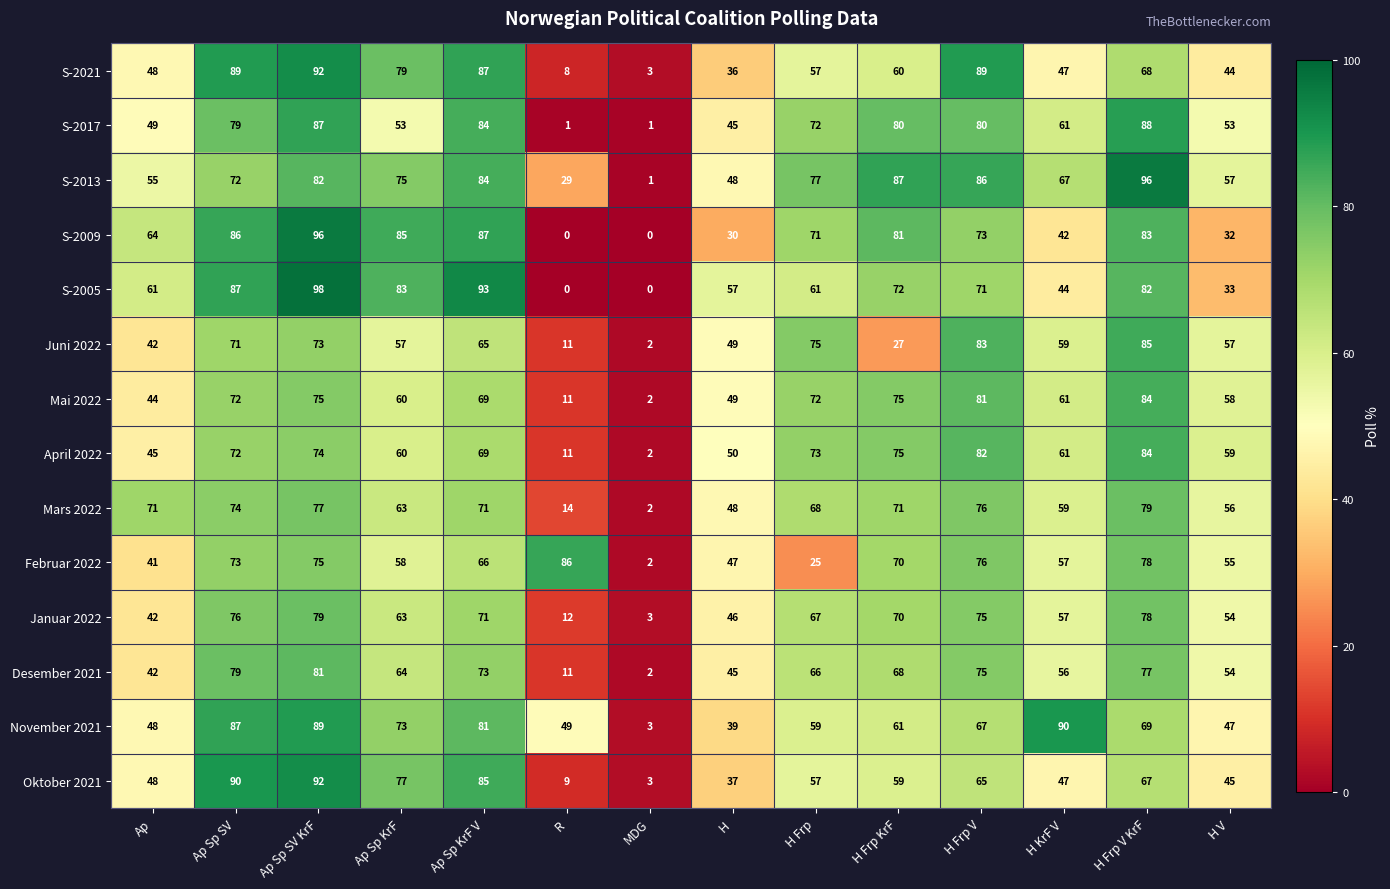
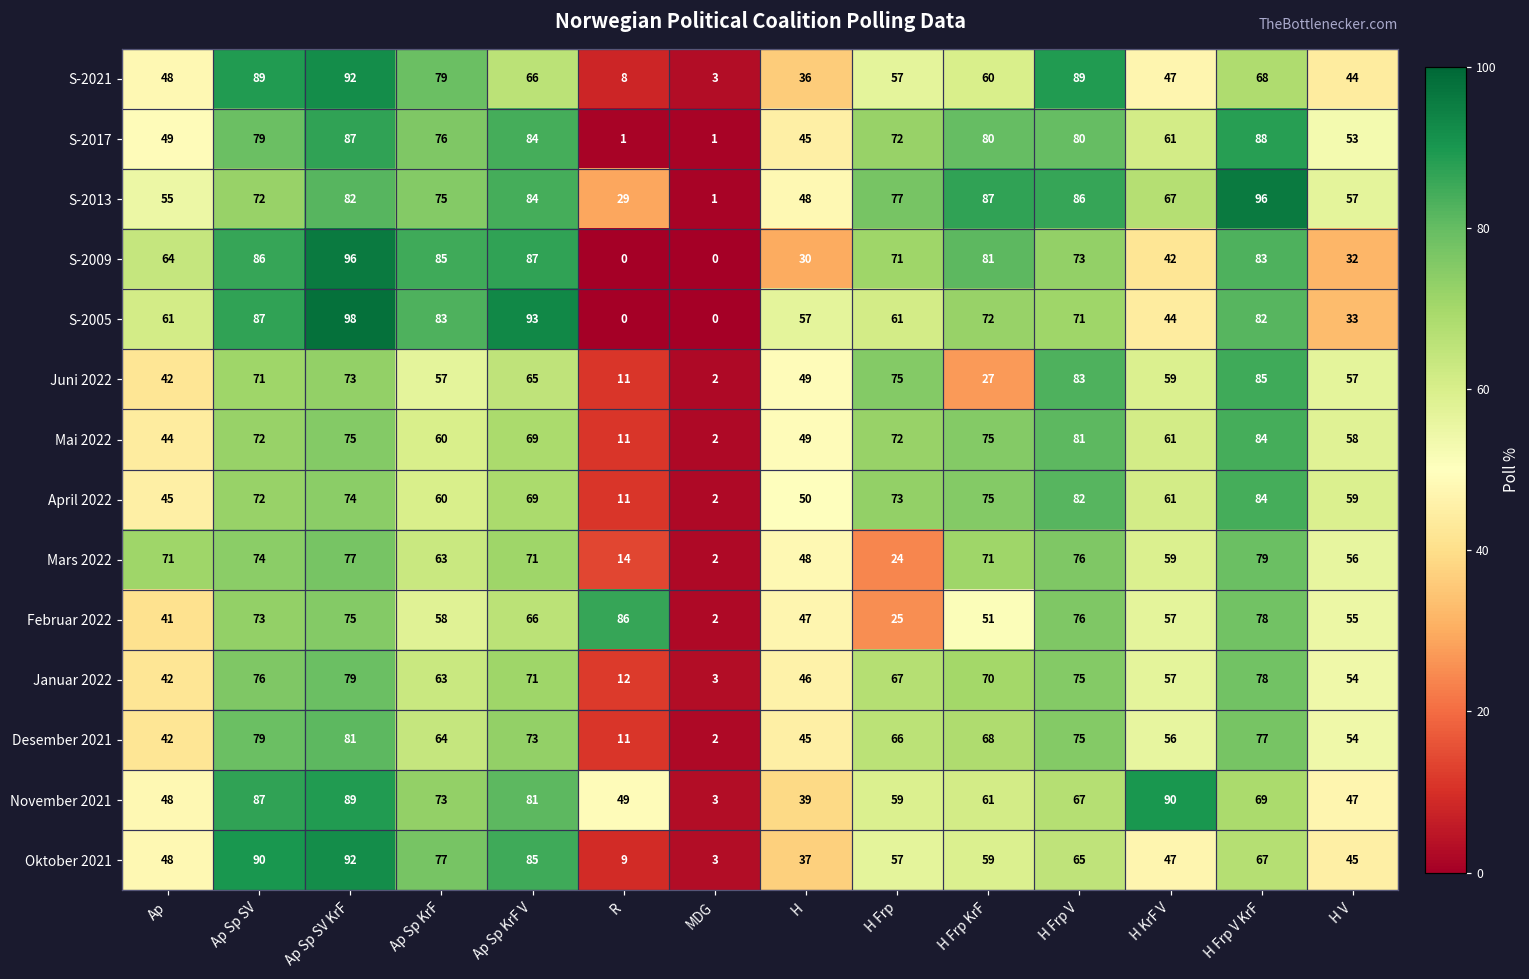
S-2021, Ap Sp KrF V: 87 -> 66
S-2017, Ap Sp KrF: 53 -> 76
Mars 2022, H Frp: 68 -> 24
Februar 2022, H Frp KrF: 70 -> 51
